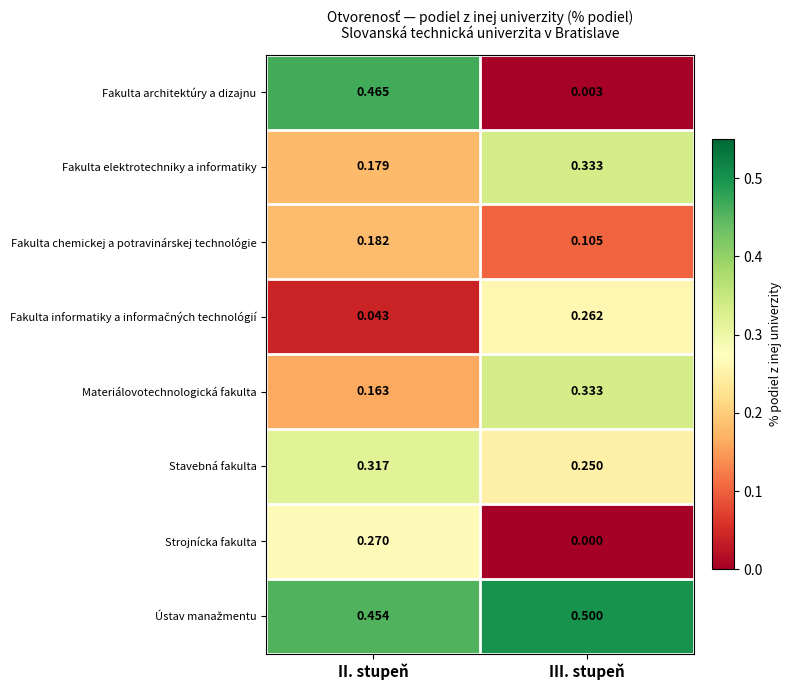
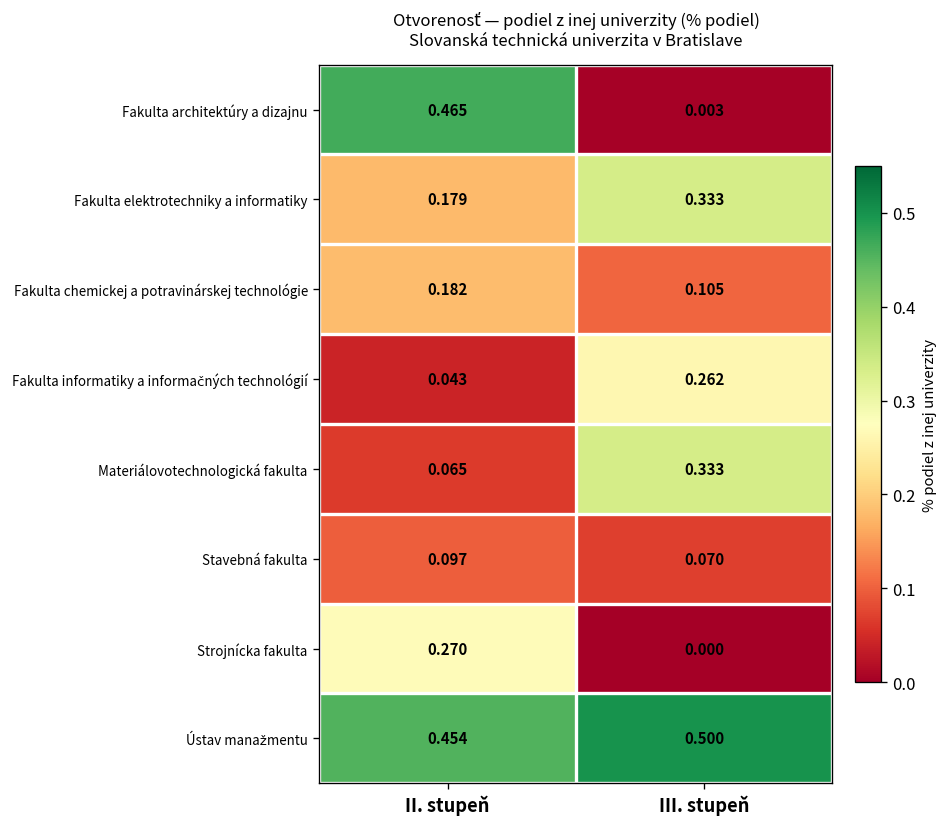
Materiálovotechnologická fakulta, II. stupeň: 0.163 -> 0.065
Stavebná fakulta, II. stupeň: 0.317 -> 0.097
Stavebná fakulta, III. stupeň: 0.250 -> 0.070
